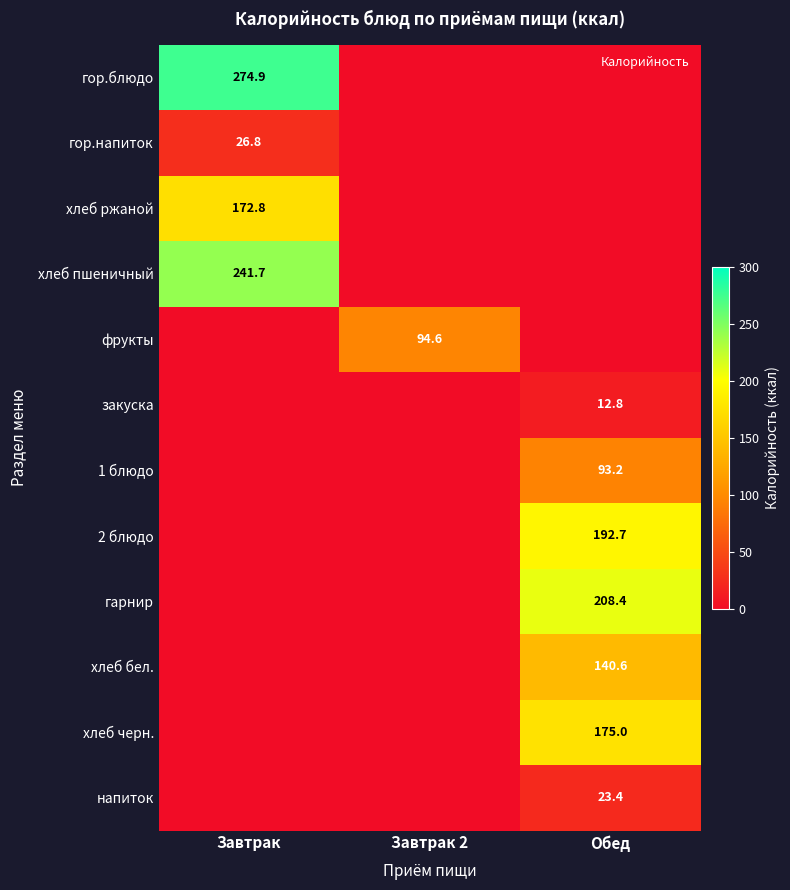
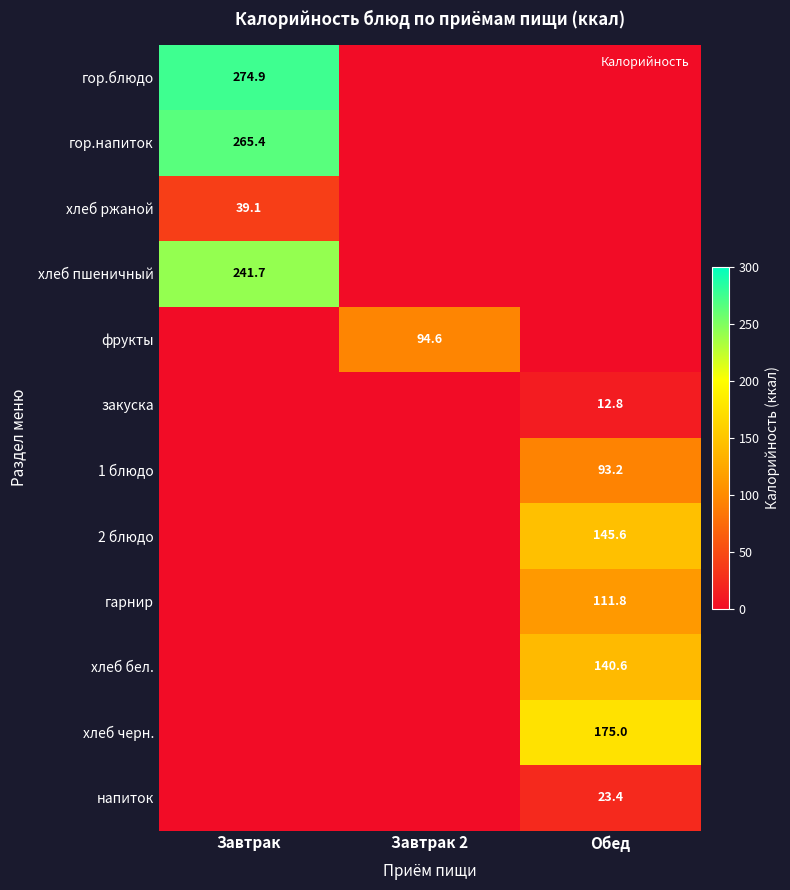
гор.напиток, Завтрак: 26.8 -> 265.4
хлеб ржаной, Завтрак: 172.8 -> 39.1
2 блюдо, Обед: 192.7 -> 145.6
гарнир, Обед: 208.4 -> 111.8
